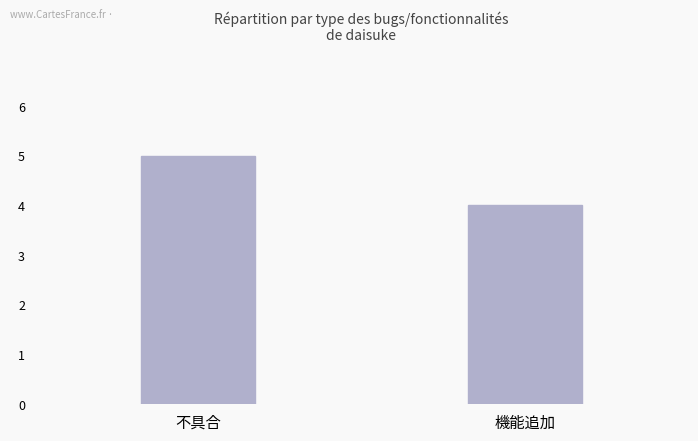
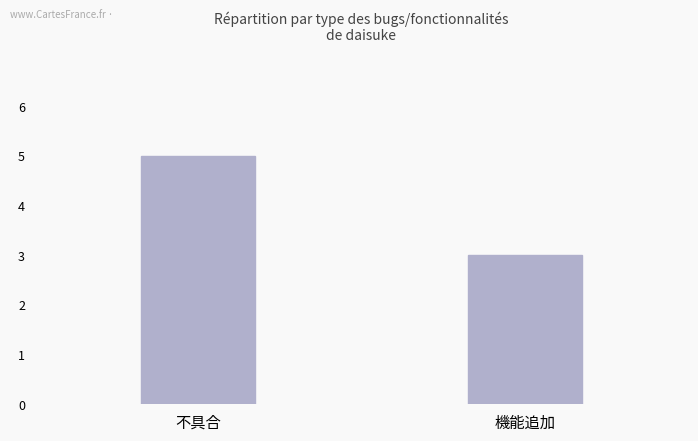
機能追加: 4 -> 3
